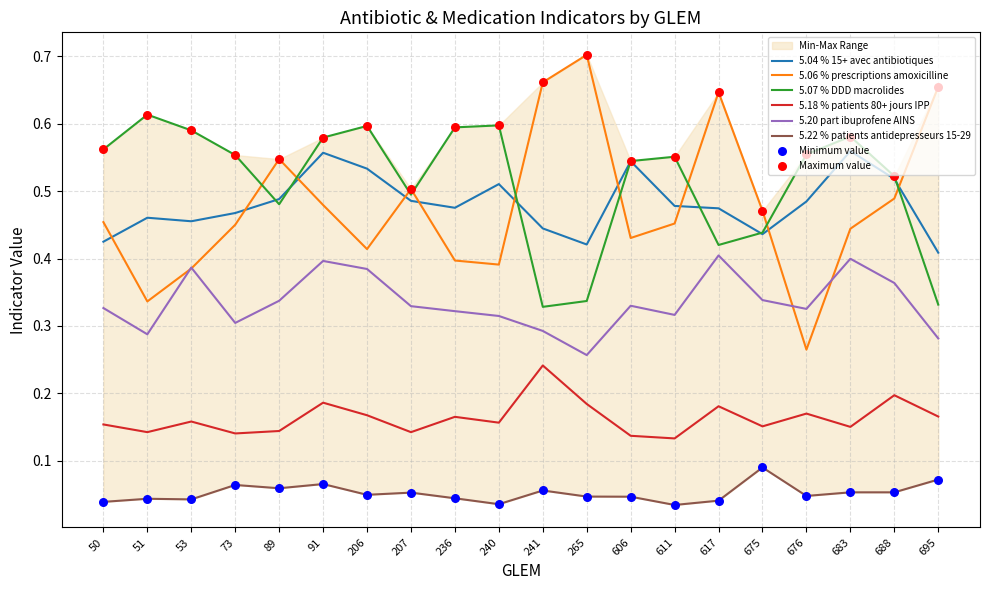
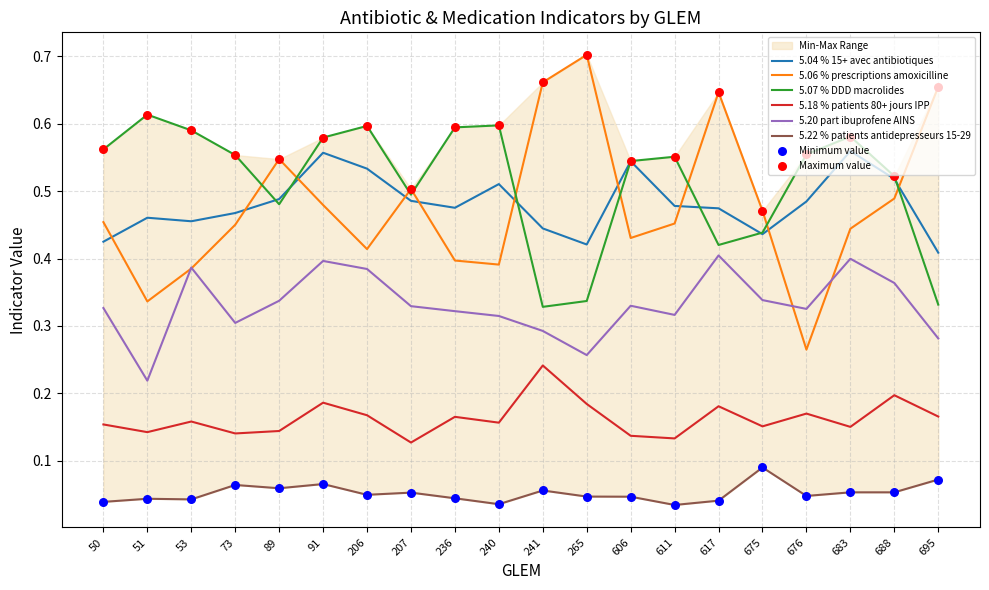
5.20 part ibuprofene AINS, 51: 0.29 -> 0.22
5.18 % patients 80+ jours IPP, 207: 0.14 -> 0.13
